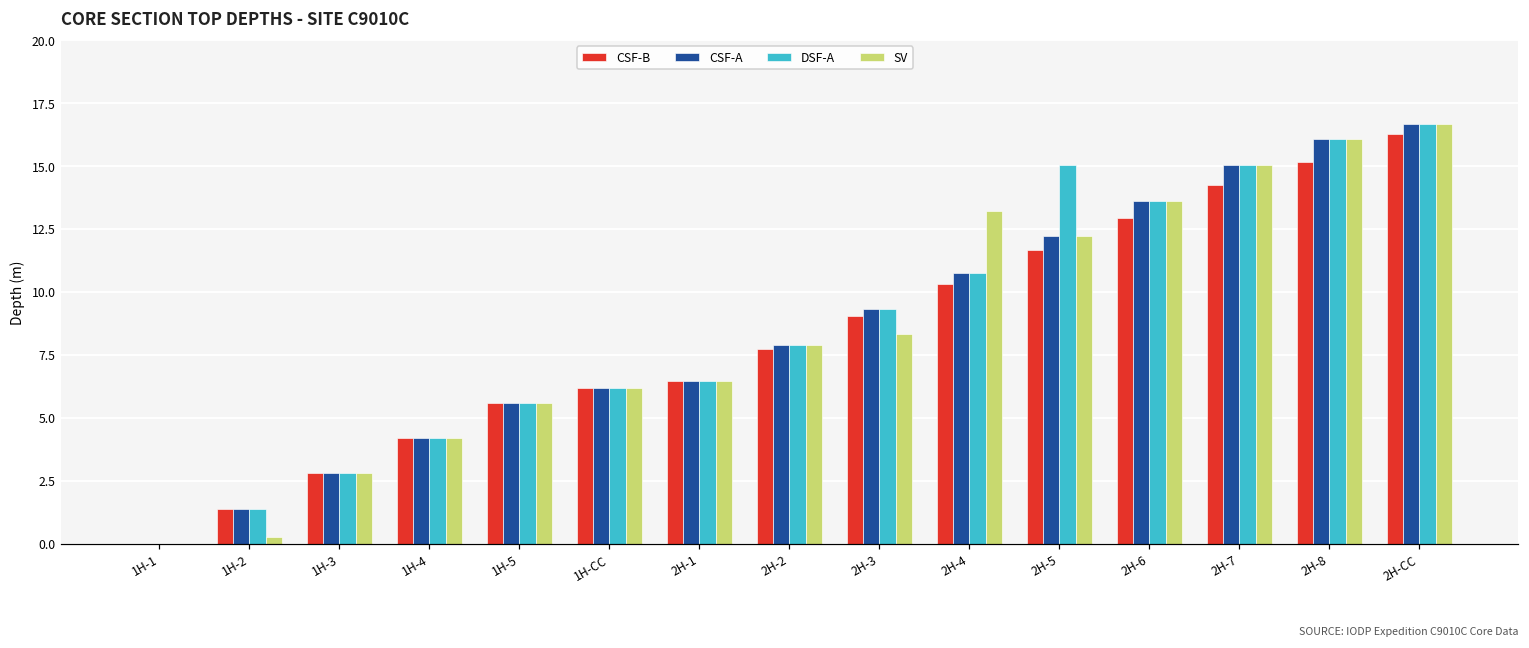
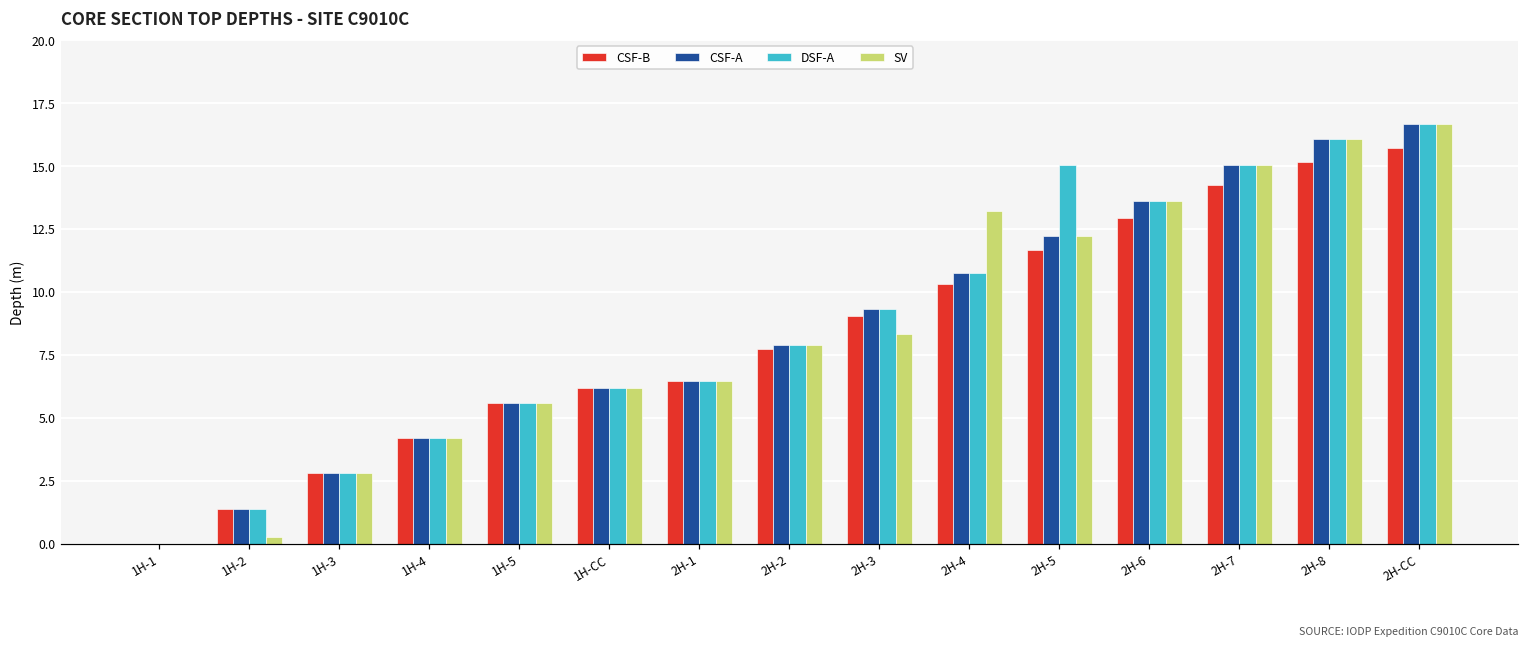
CSF-B, 2H-CC: 16.3 -> 15.7
